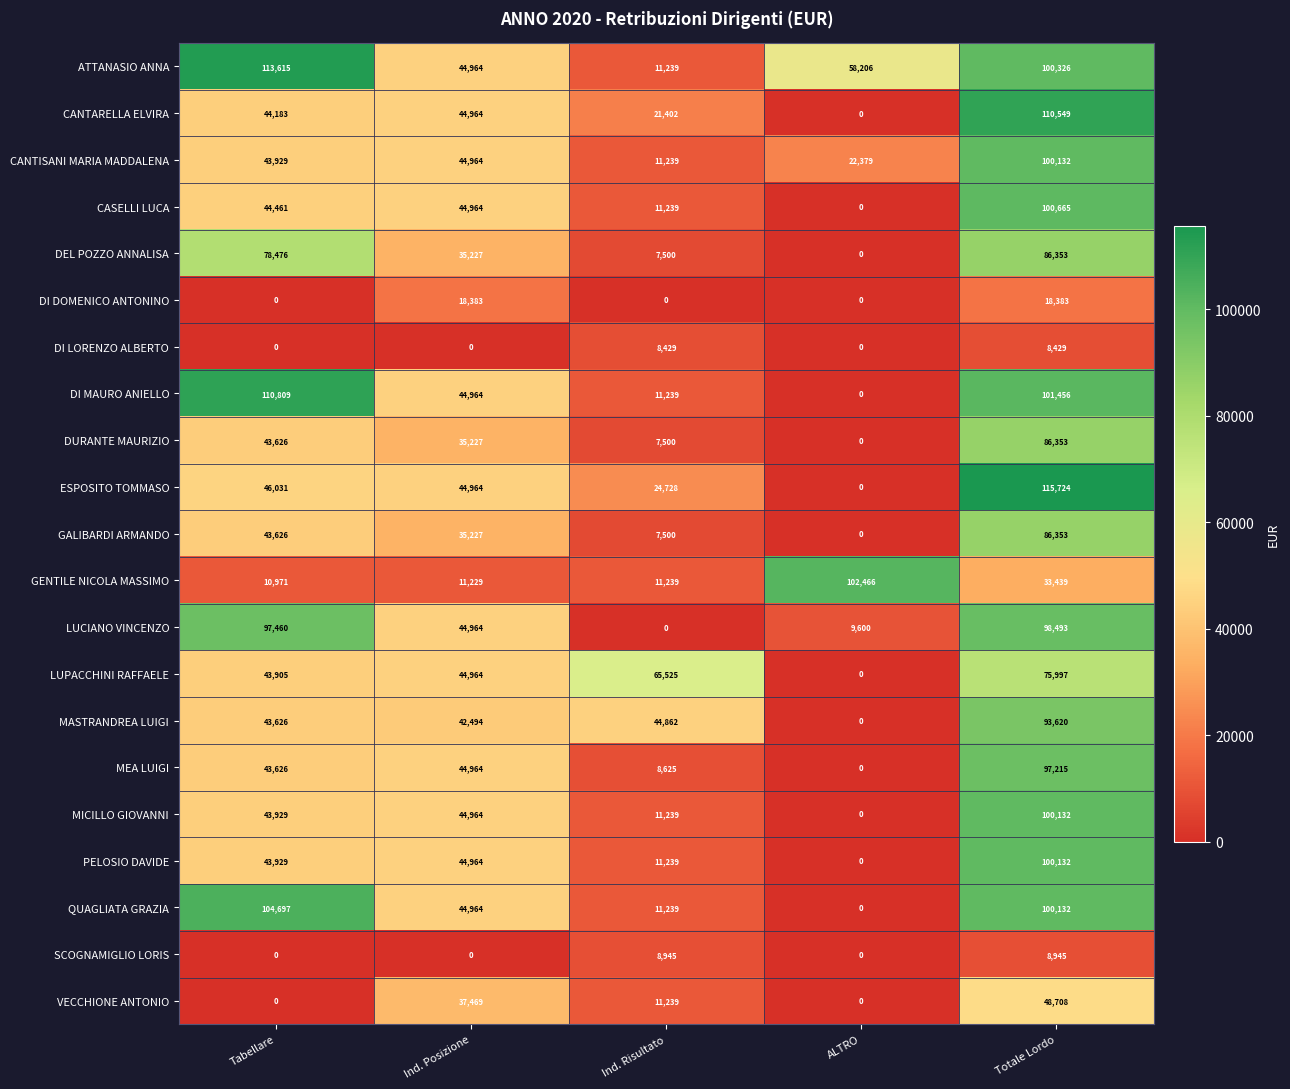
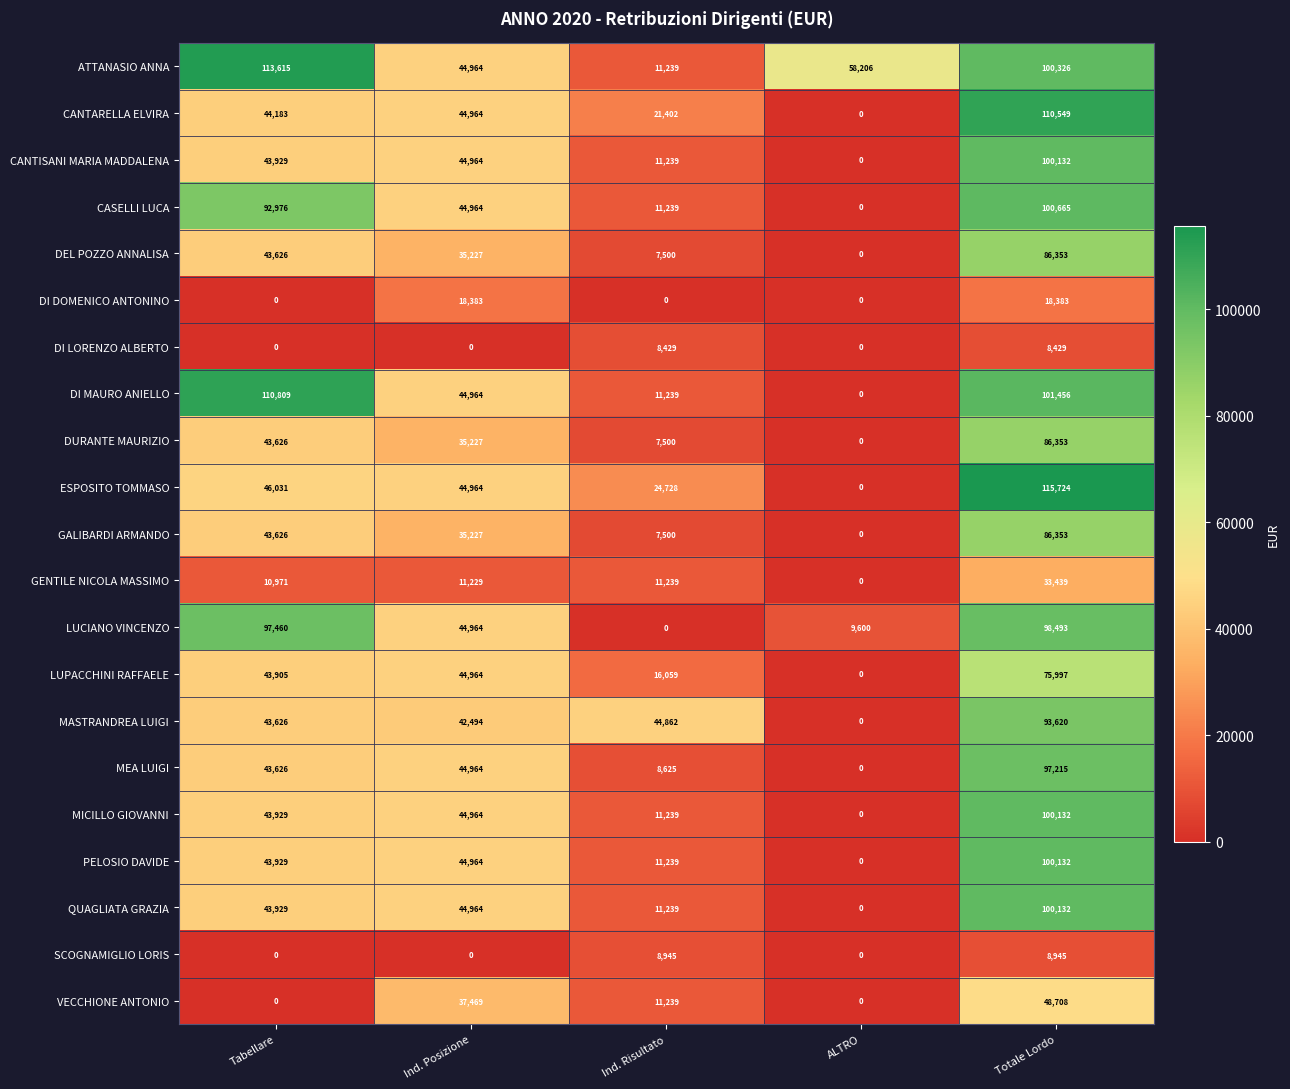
CANTISANI MARIA MADDALENA, ALTRO: 22,379 -> 0
CASELLI LUCA, Tabellare: 44,461 -> 92,976
DEL POZZO ANNALISA, Tabellare: 78,476 -> 43,626
GENTILE NICOLA MASSIMO, ALTRO: 102,466 -> 0
LUPACCHINI RAFFAELE, Ind. Risultato: 65,525 -> 16,059
QUAGLIATA GRAZIA, Tabellare: 104,697 -> 43,929
